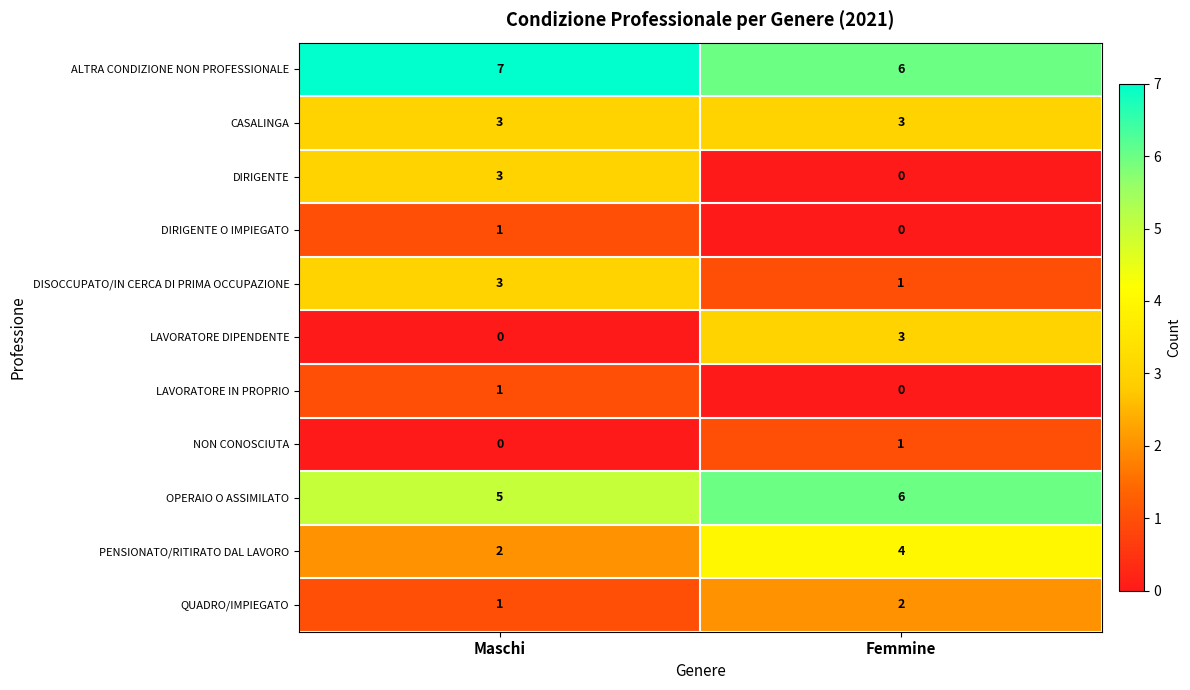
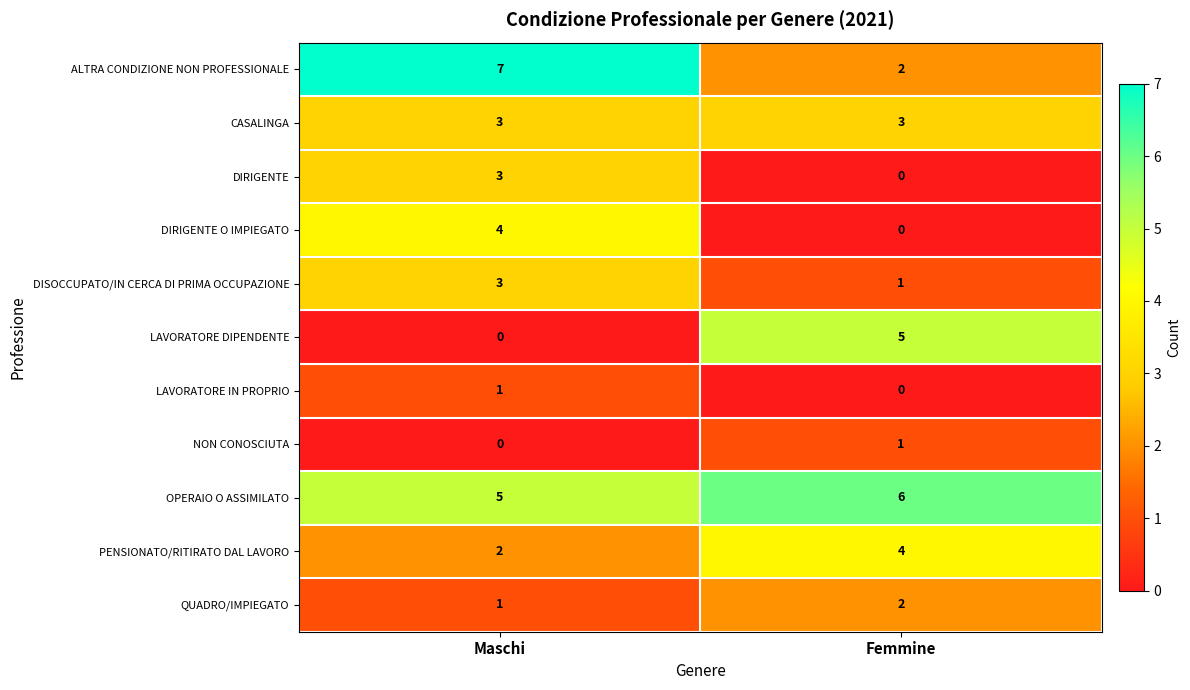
ALTRA CONDIZIONE NON PROFESSIONALE, Femmine: 6 -> 2
DIRIGENTE O IMPIEGATO, Maschi: 1 -> 4
LAVORATORE DIPENDENTE, Femmine: 3 -> 5
